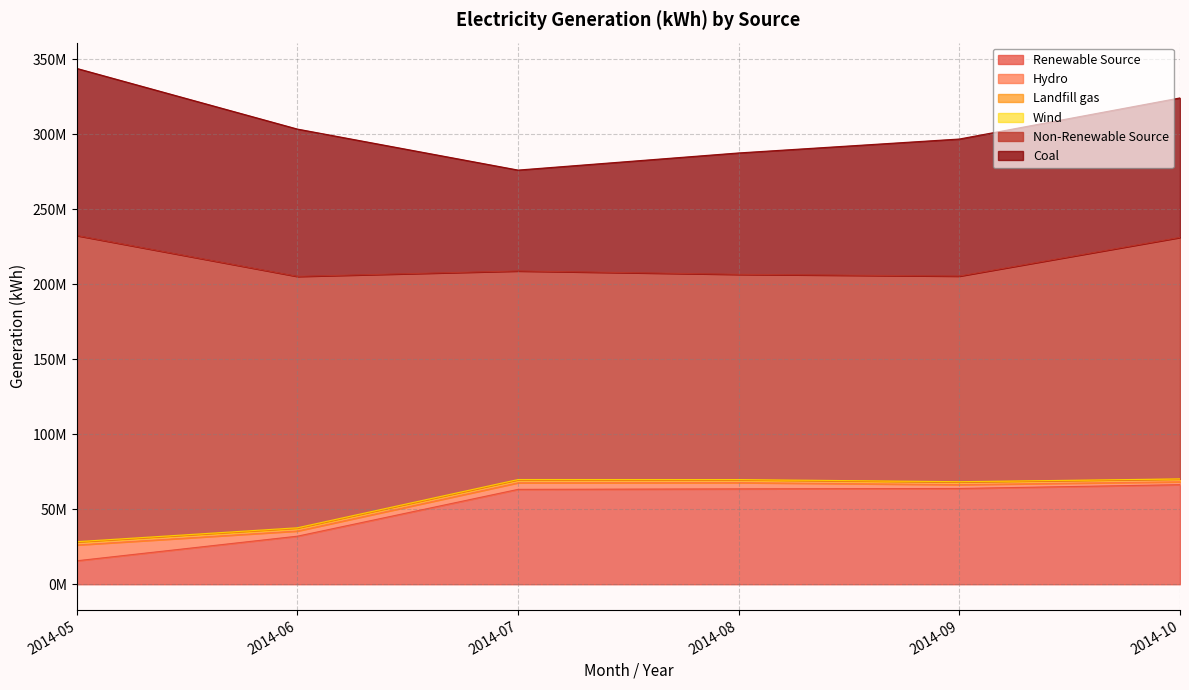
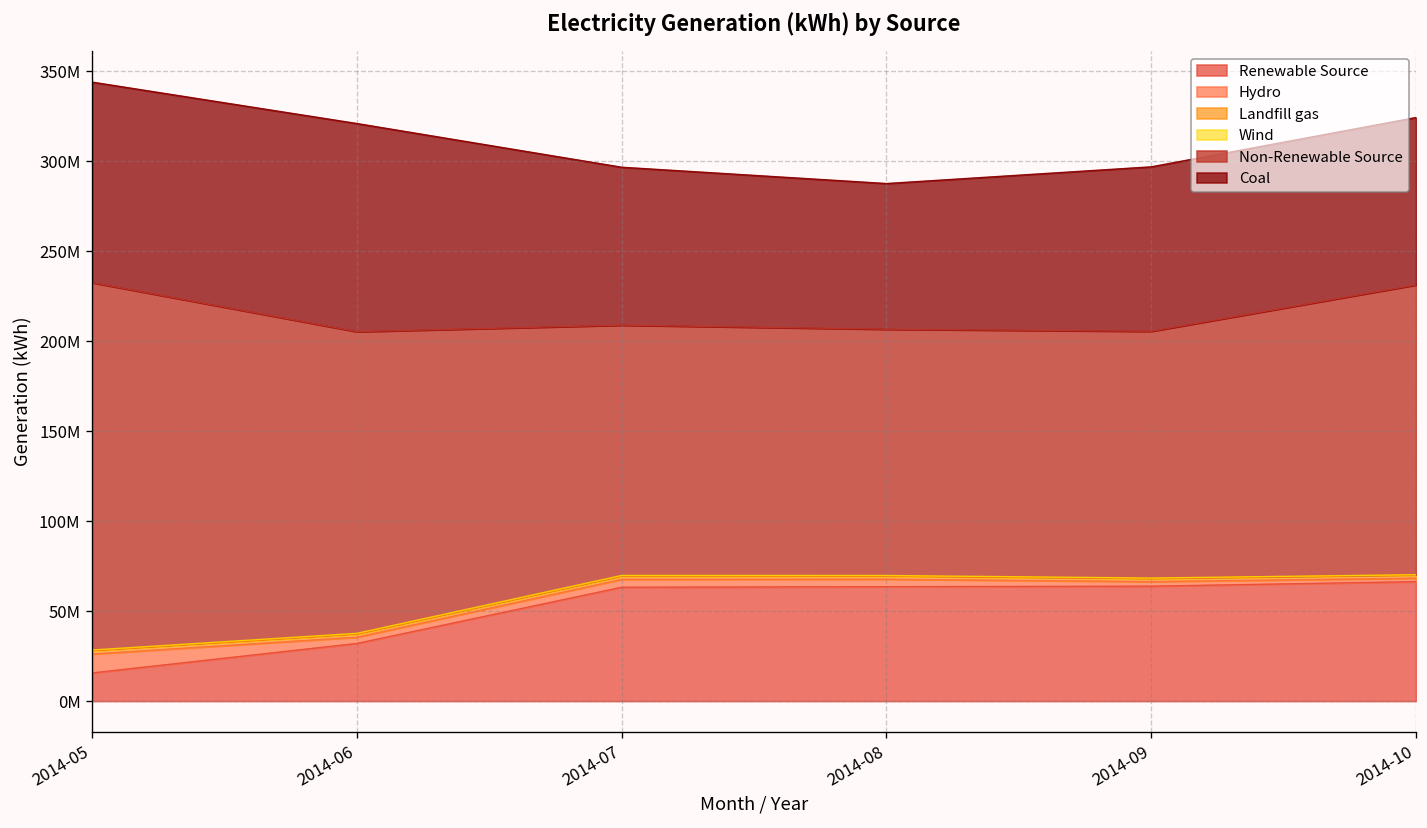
Coal, 2014-06: 98000000 -> 116000000
Coal, 2014-07: 67000000 -> 88000000
